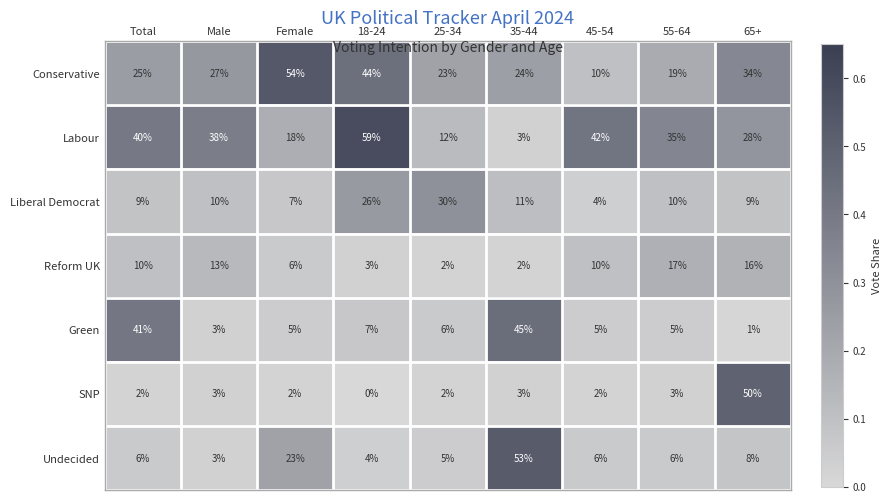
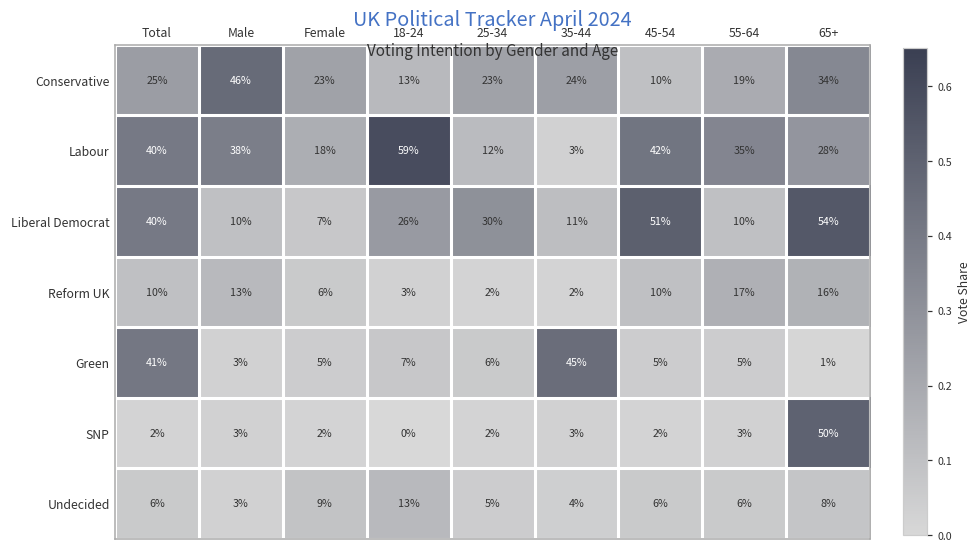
Conservative, Male: 27% -> 46%
Conservative, Female: 54% -> 23%
Conservative, 18-24: 44% -> 13%
Liberal Democrat, Total: 9% -> 40%
Liberal Democrat, 45-54: 4% -> 51%
Liberal Democrat, 65+: 9% -> 54%
Undecided, Female: 23% -> 9%
Undecided, 18-24: 4% -> 13%
Undecided, 35-44: 53% -> 4%
